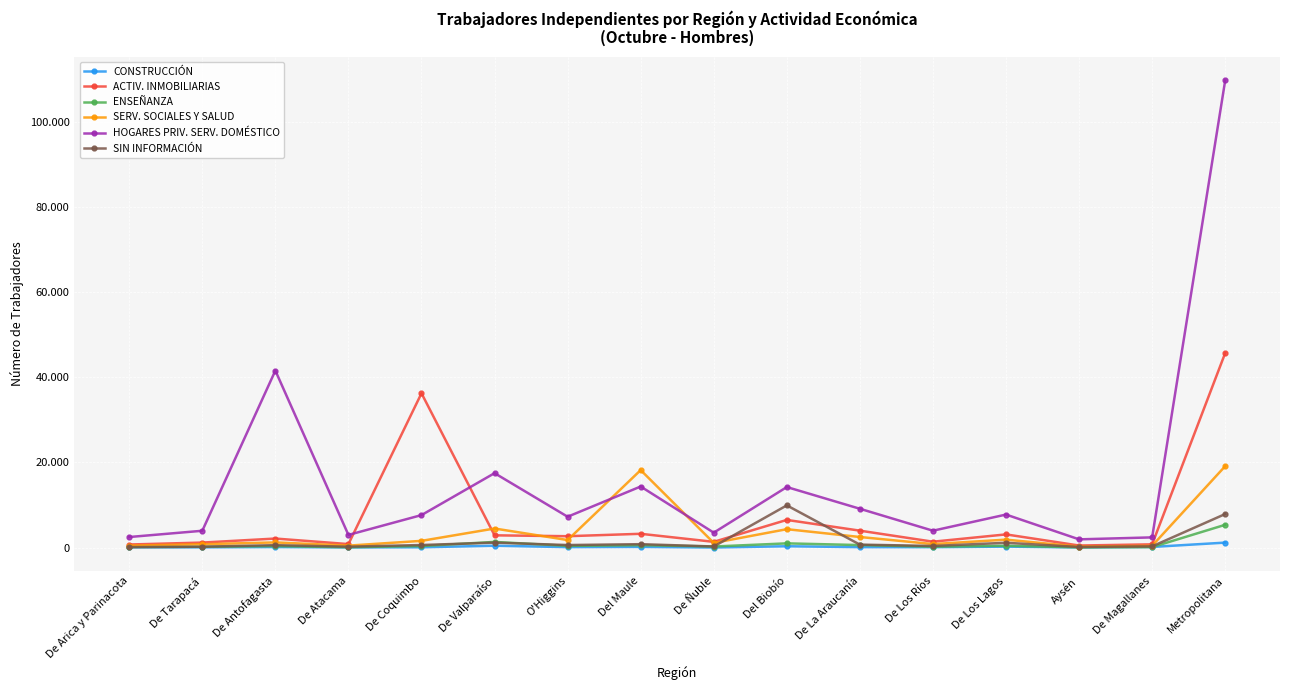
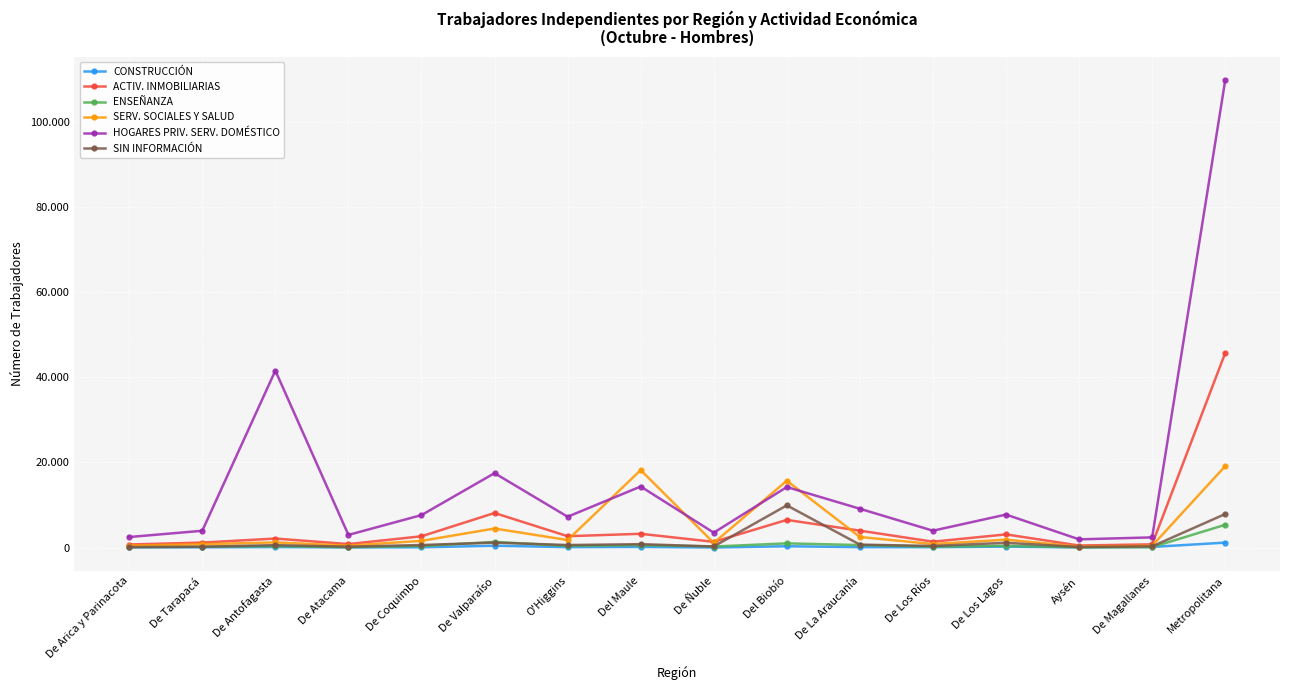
ACTIV. INMOBILIARIAS, De Coquimbo: 36 -> 3
ACTIV. INMOBILIARIAS, De Valparaíso: 3 -> 8
SERV. SOCIALES Y SALUD, Del Biobío: 4 -> 16
